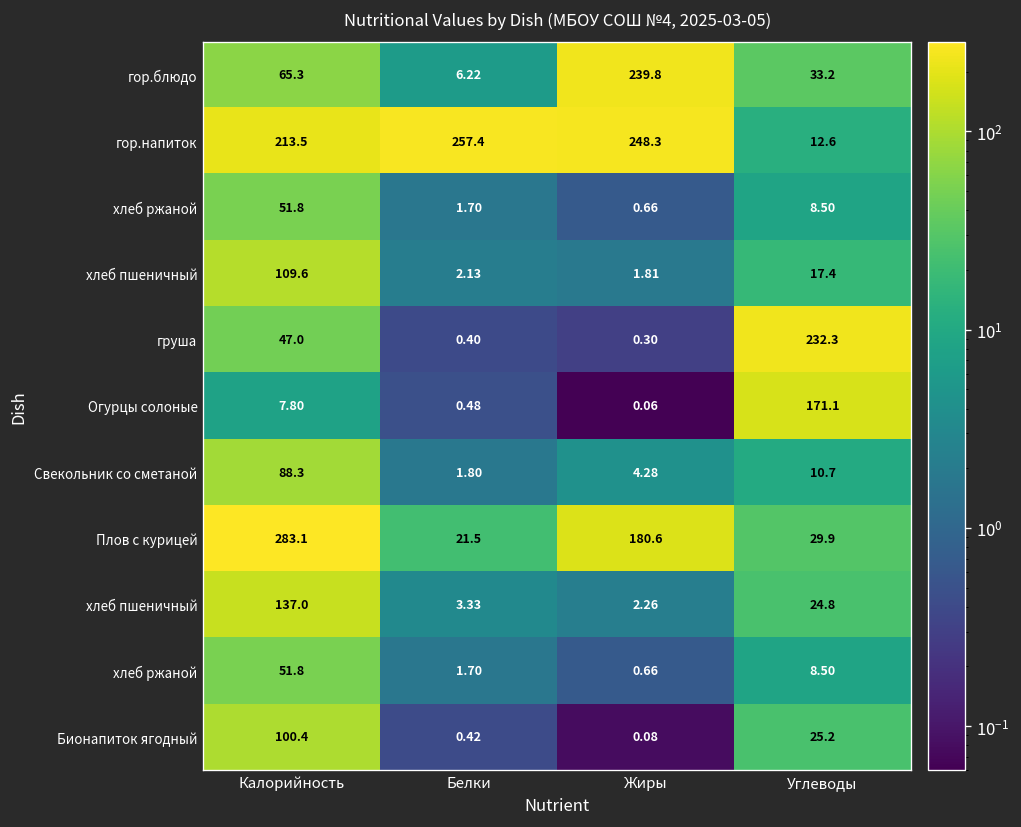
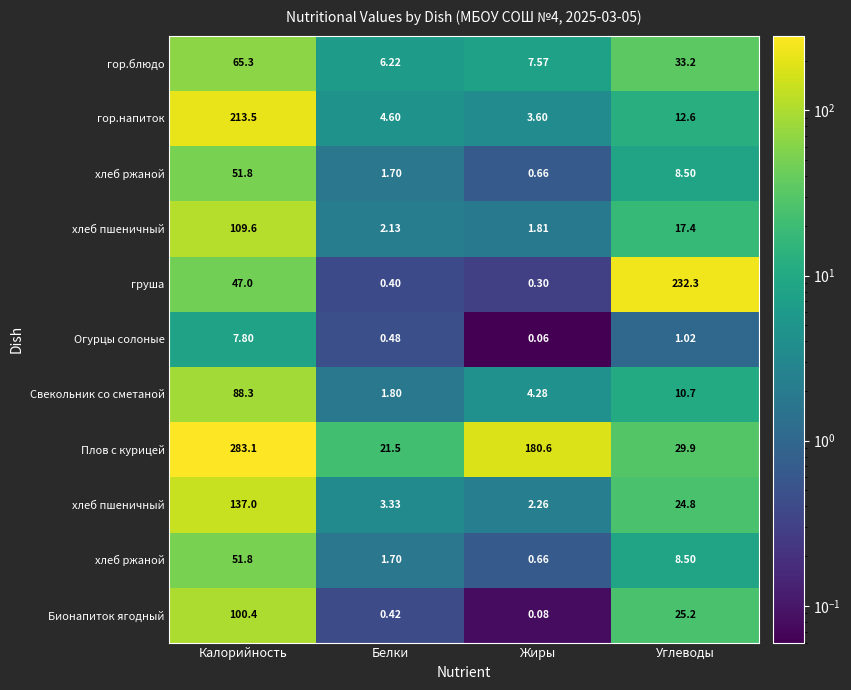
гор.блюдо, Жиры: 239.8 -> 7.57
гор.напиток, Белки: 257.4 -> 4.60
гор.напиток, Жиры: 248.3 -> 3.60
Огурцы солоные, Углеводы: 171.1 -> 1.02
